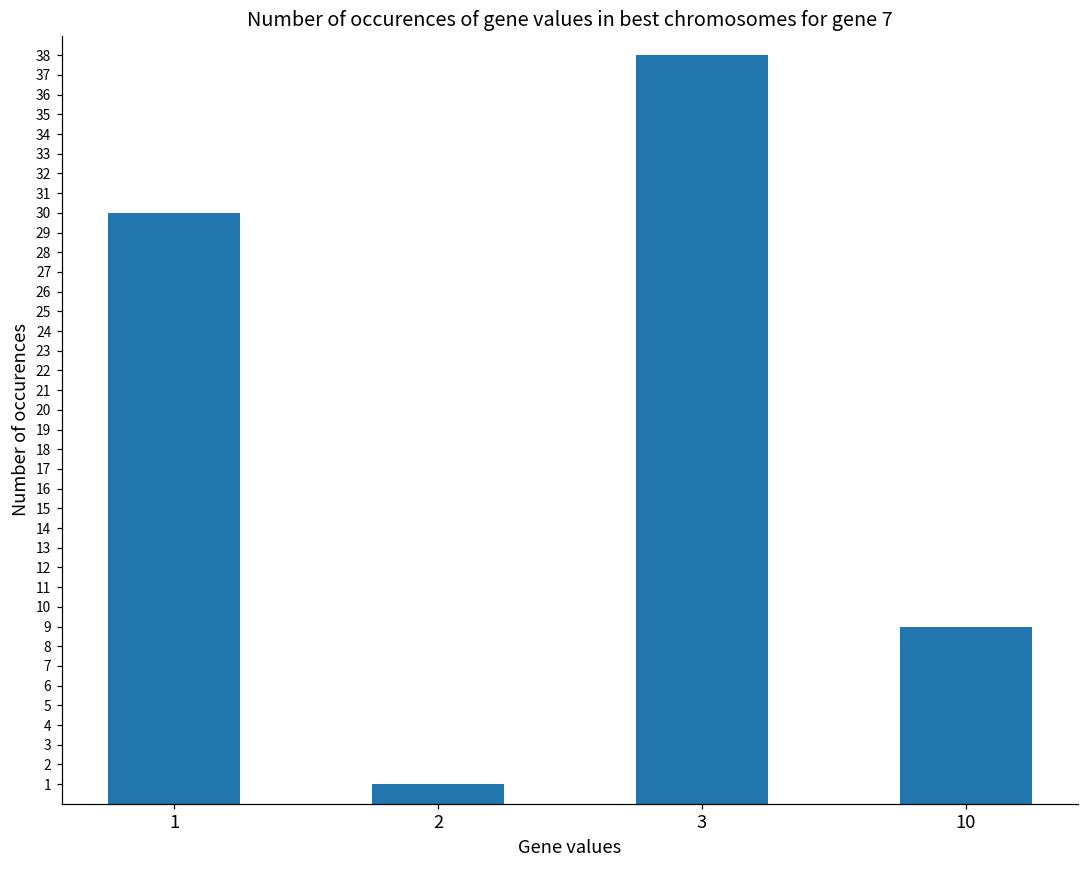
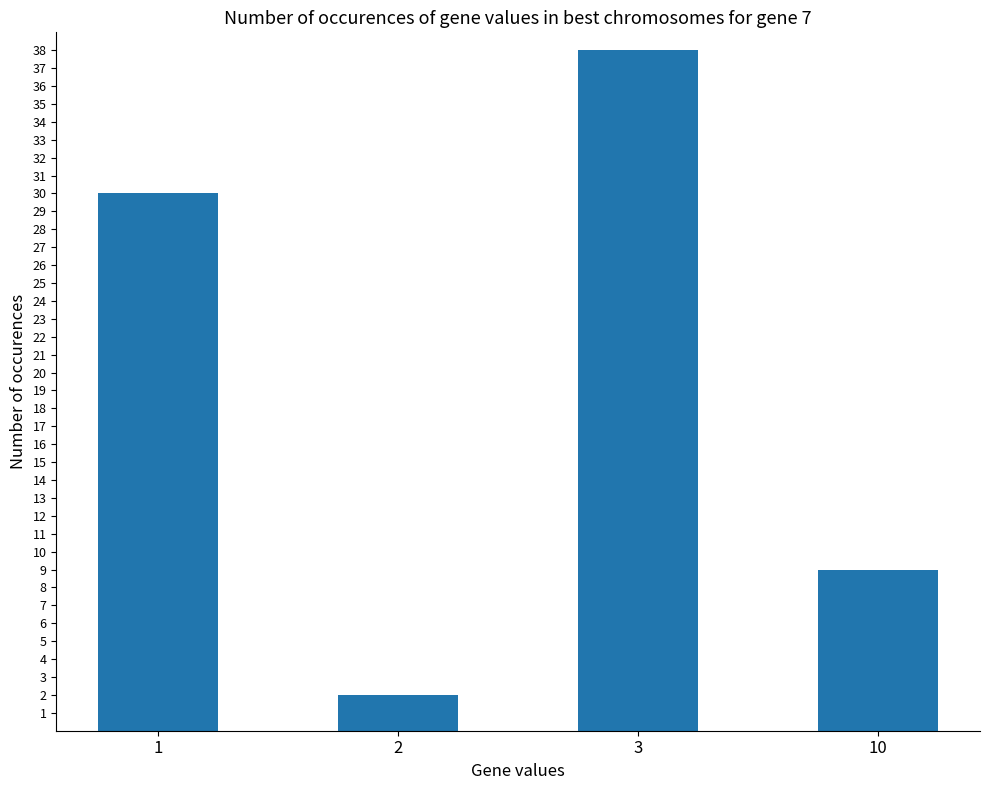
2: 1 -> 2
